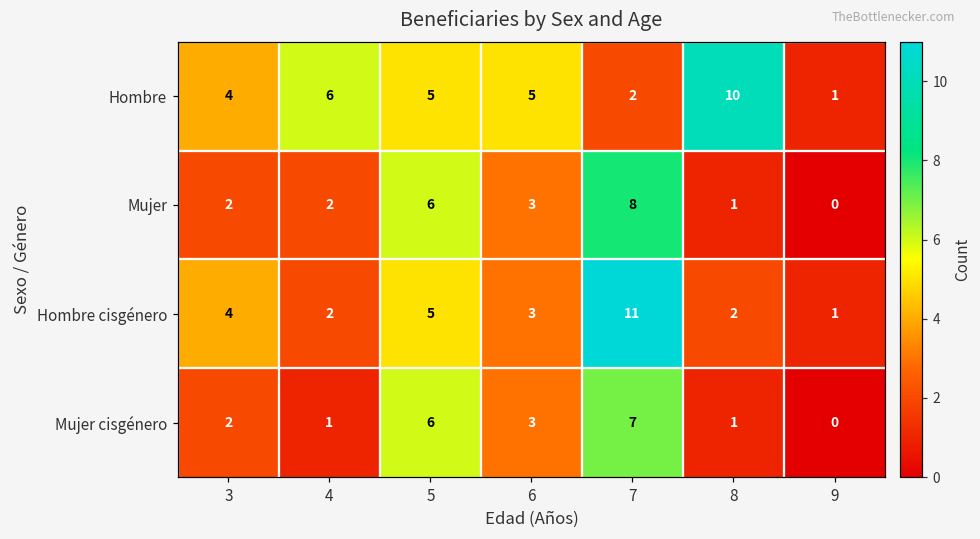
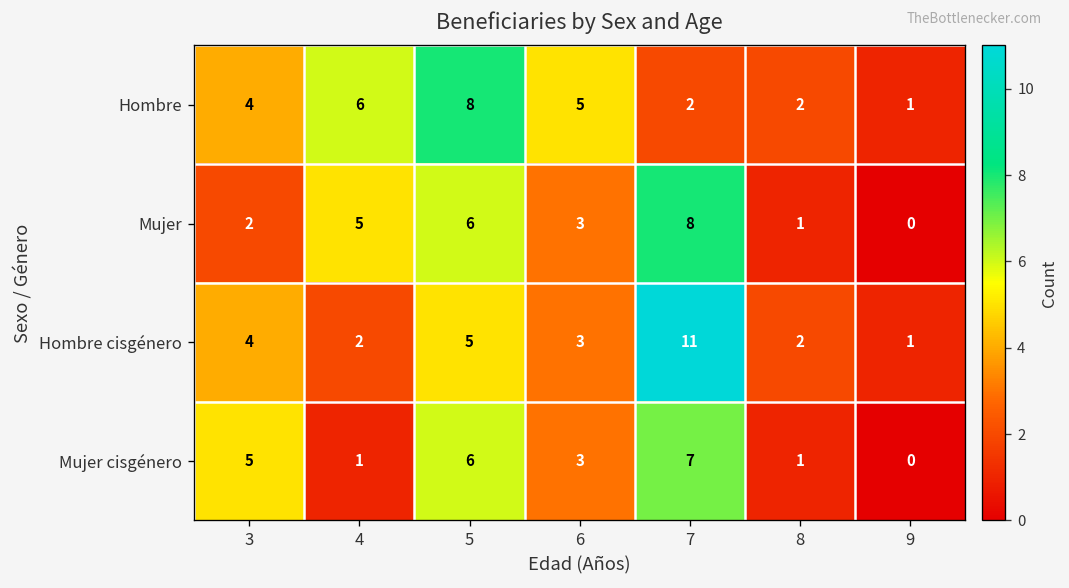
Hombre, 5: 5 -> 8
Hombre, 8: 10 -> 2
Mujer, 4: 2 -> 5
Mujer cisgénero, 3: 2 -> 5
